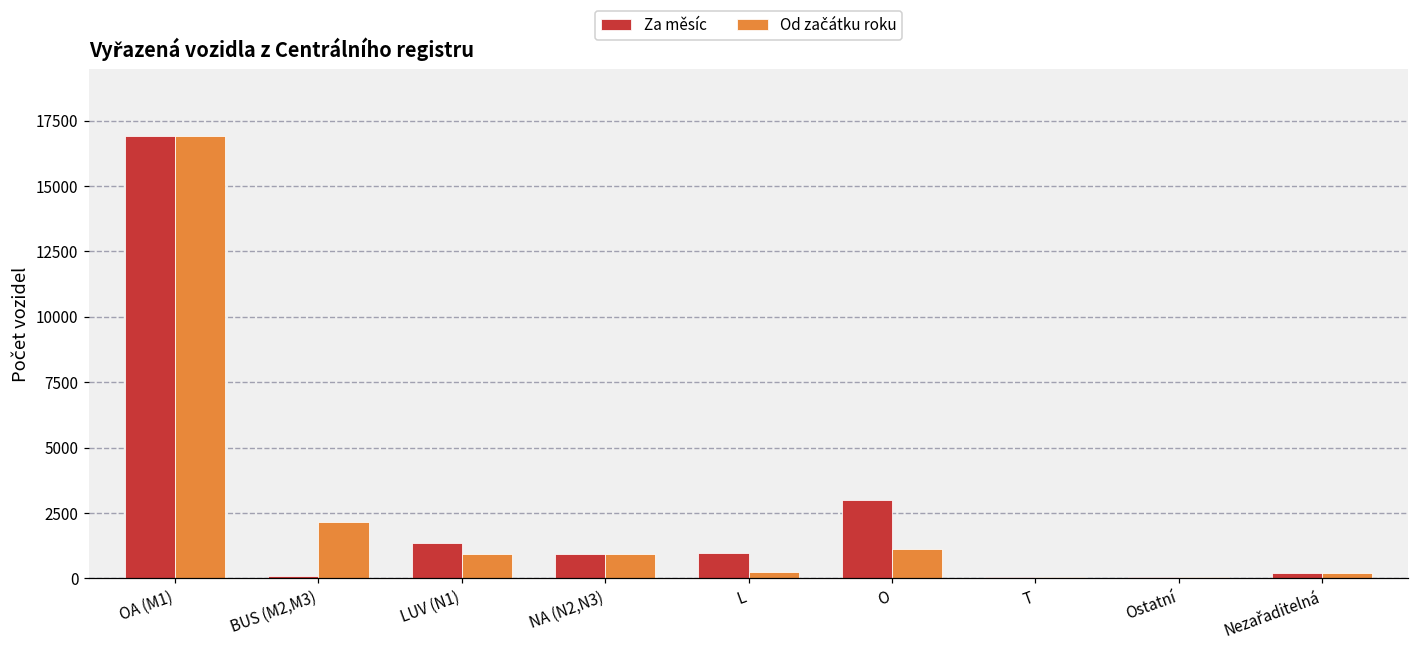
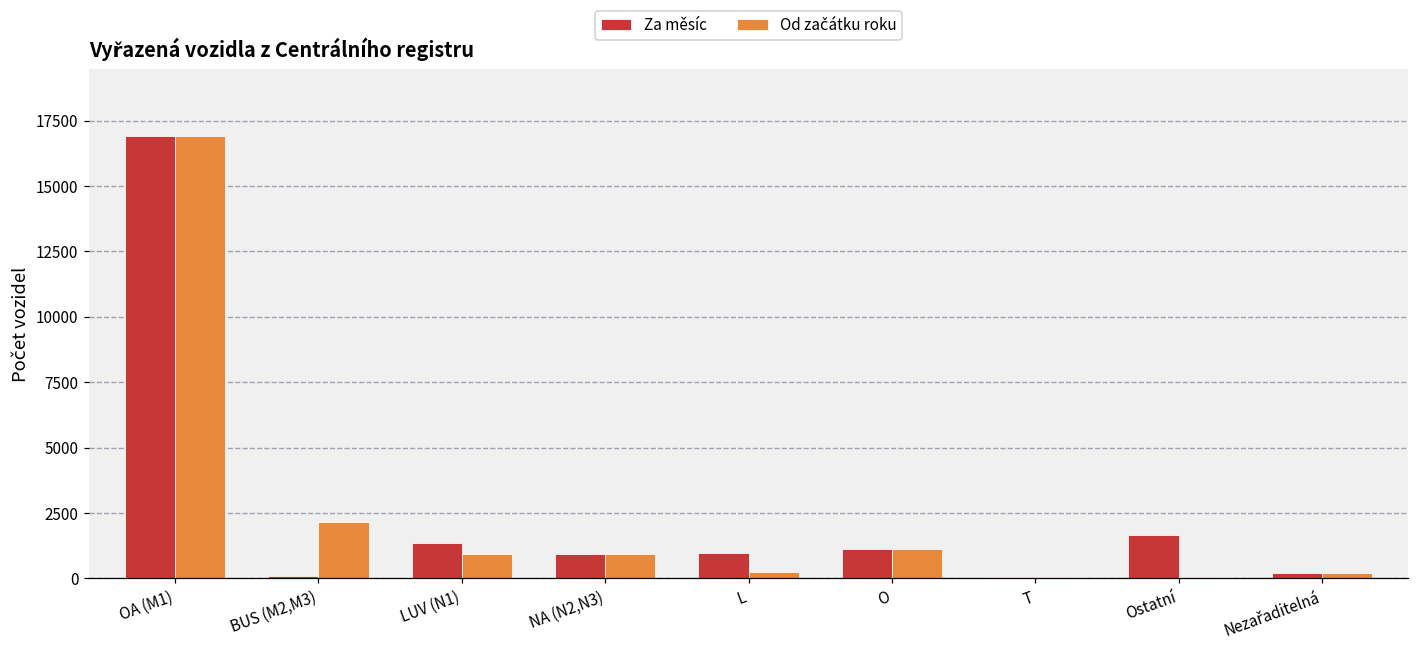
Za měsíc, O: 3000 -> 1100
Za měsíc, Ostatní: 100 -> 1700
